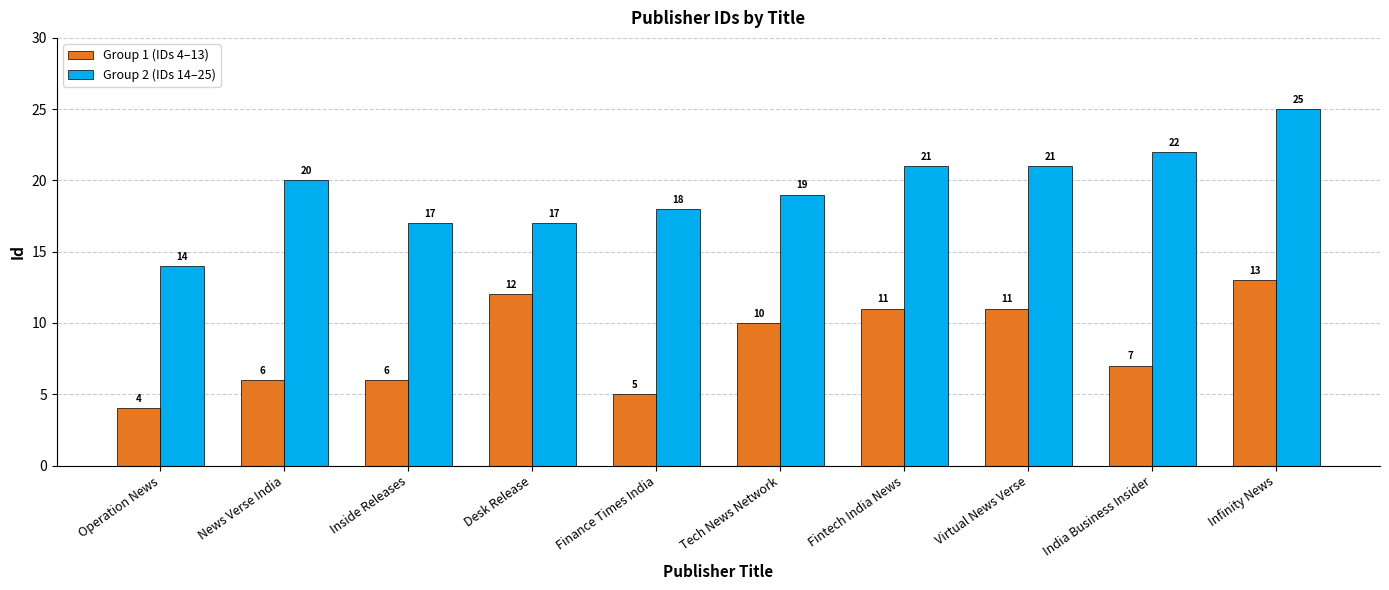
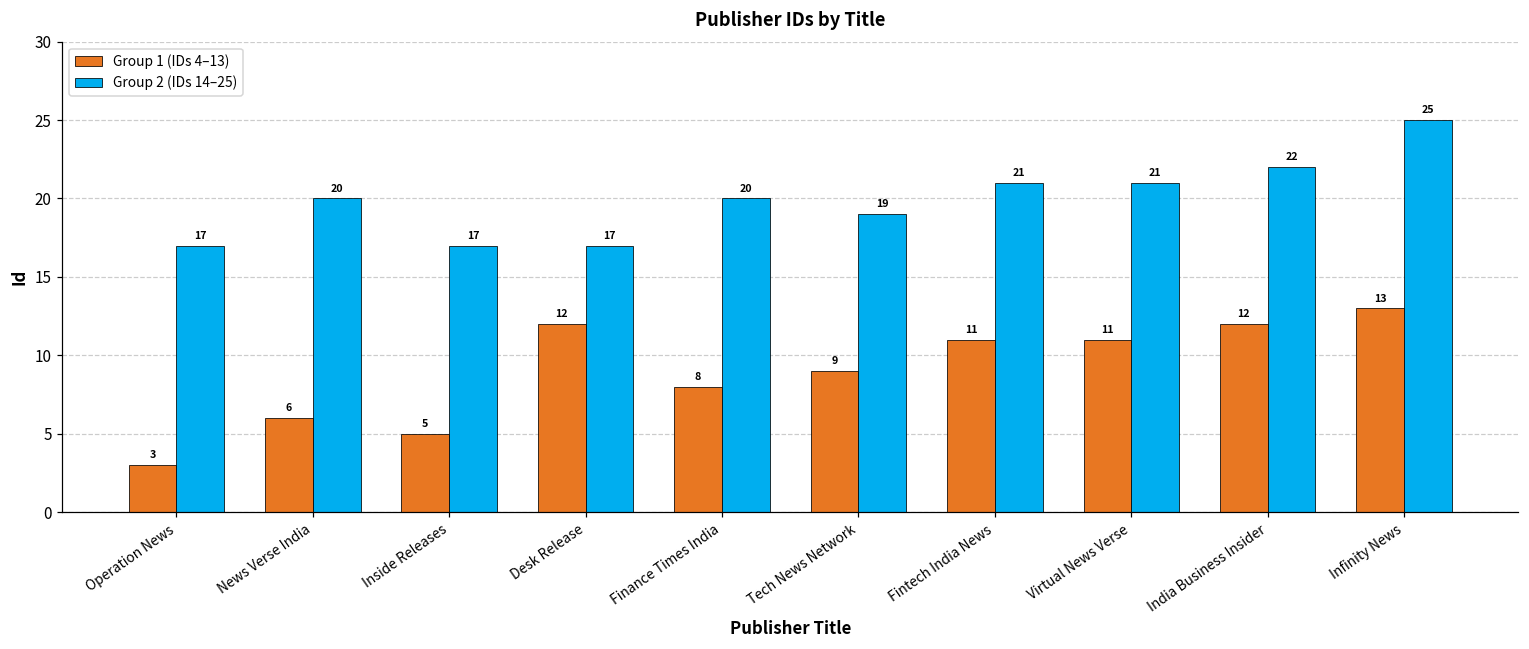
Group 1 (IDs 4–13), Operation News: 4 -> 3
Group 2 (IDs 14–25), Operation News: 14 -> 17
Group 1 (IDs 4–13), Inside Releases: 6 -> 5
Group 1 (IDs 4–13), Finance Times India: 5 -> 8
Group 2 (IDs 14–25), Finance Times India: 18 -> 20
Group 1 (IDs 4–13), Tech News Network: 10 -> 9
Group 1 (IDs 4–13), India Business Insider: 7 -> 12
